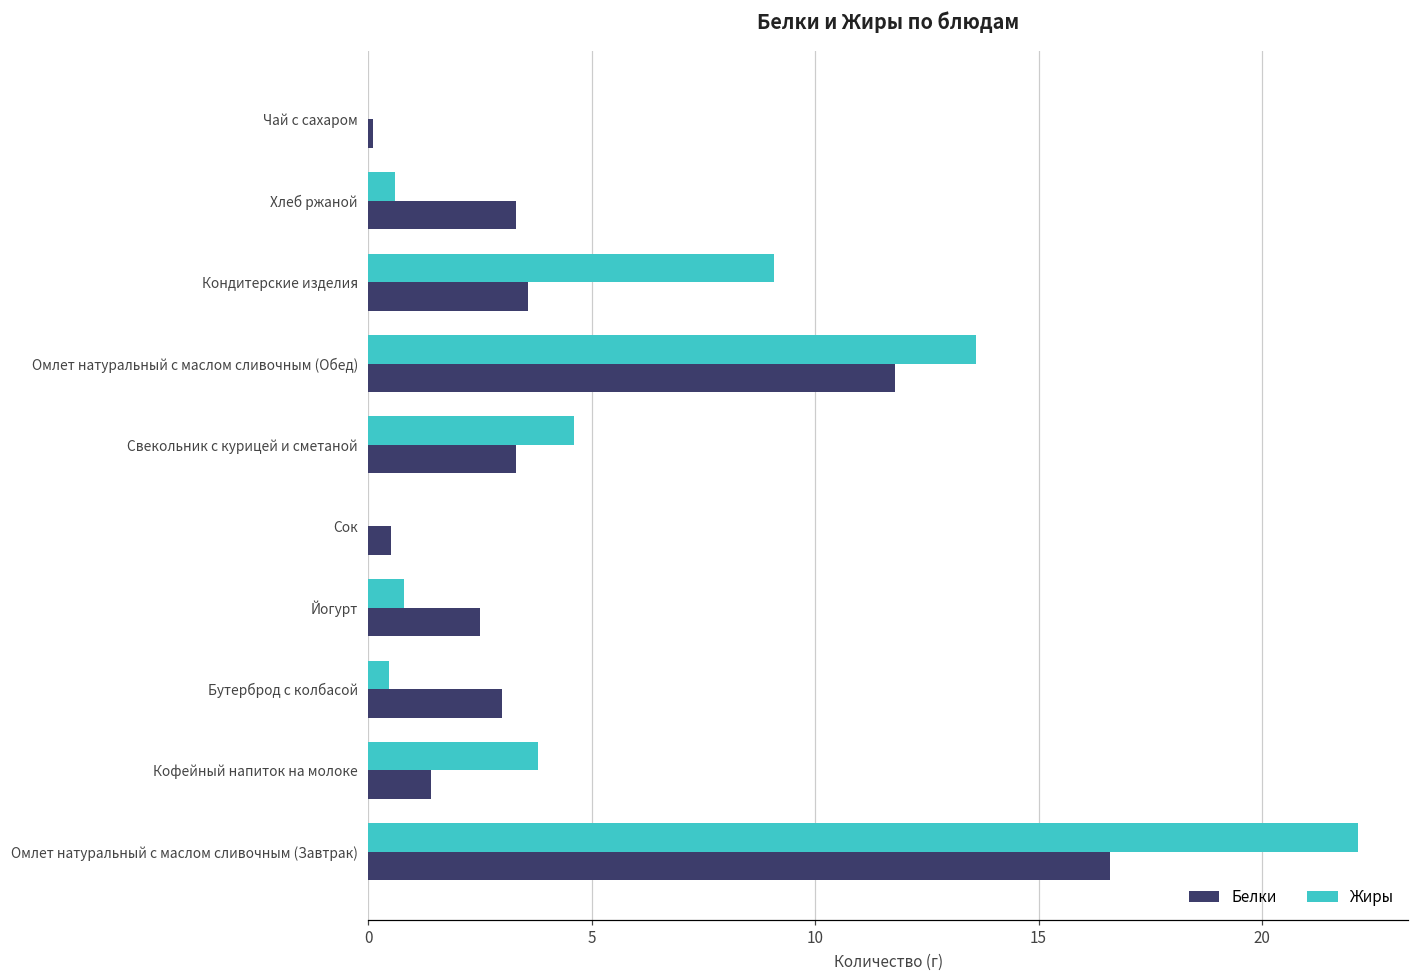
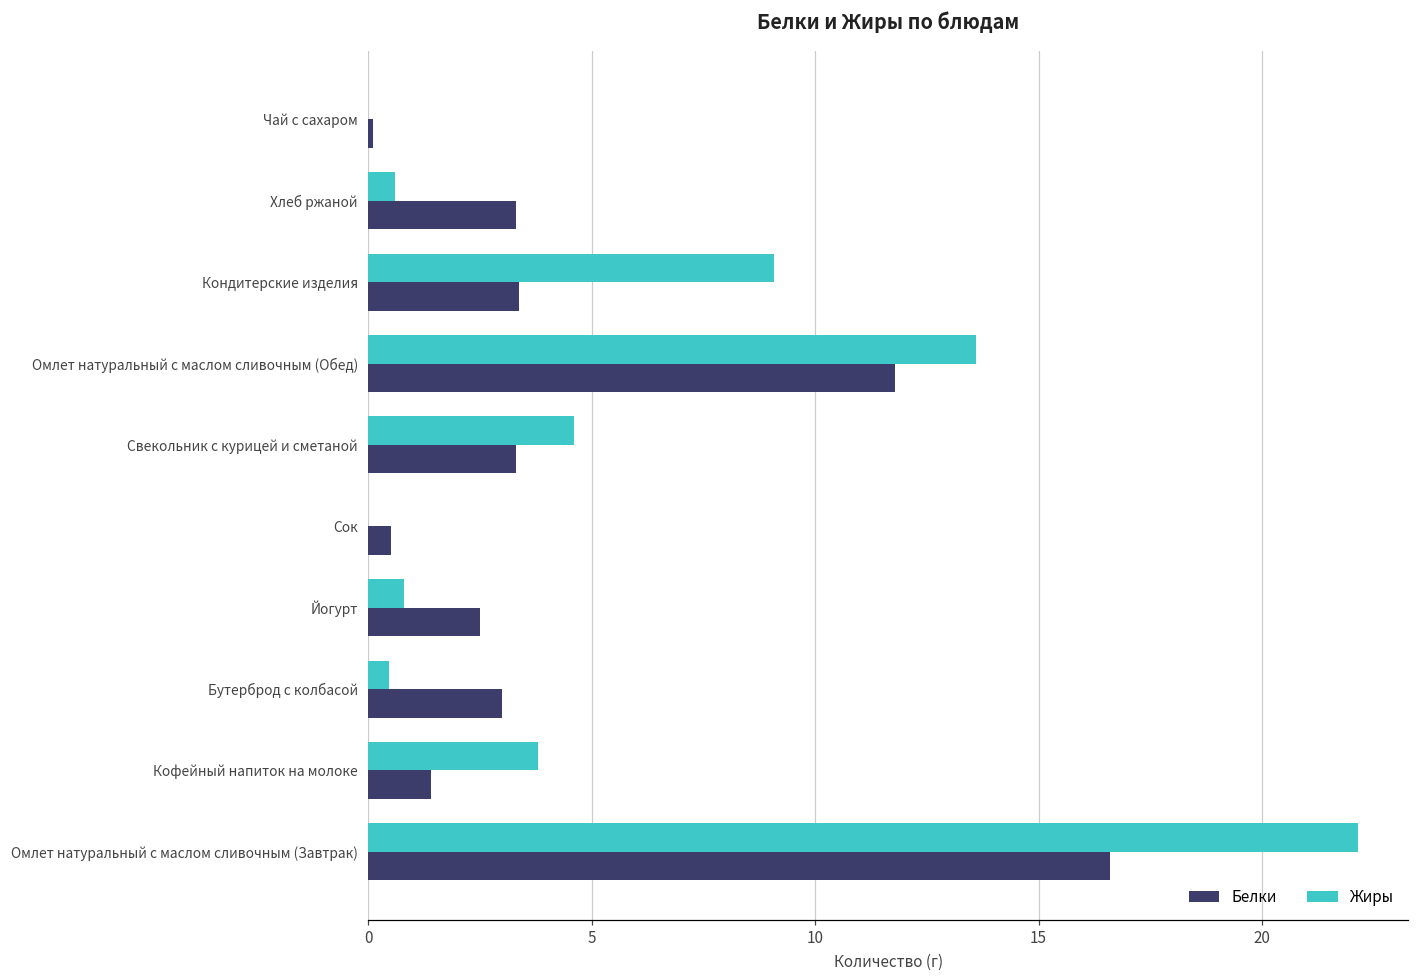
Белки, Кондитерские изделия: 3.6 -> 3.4
